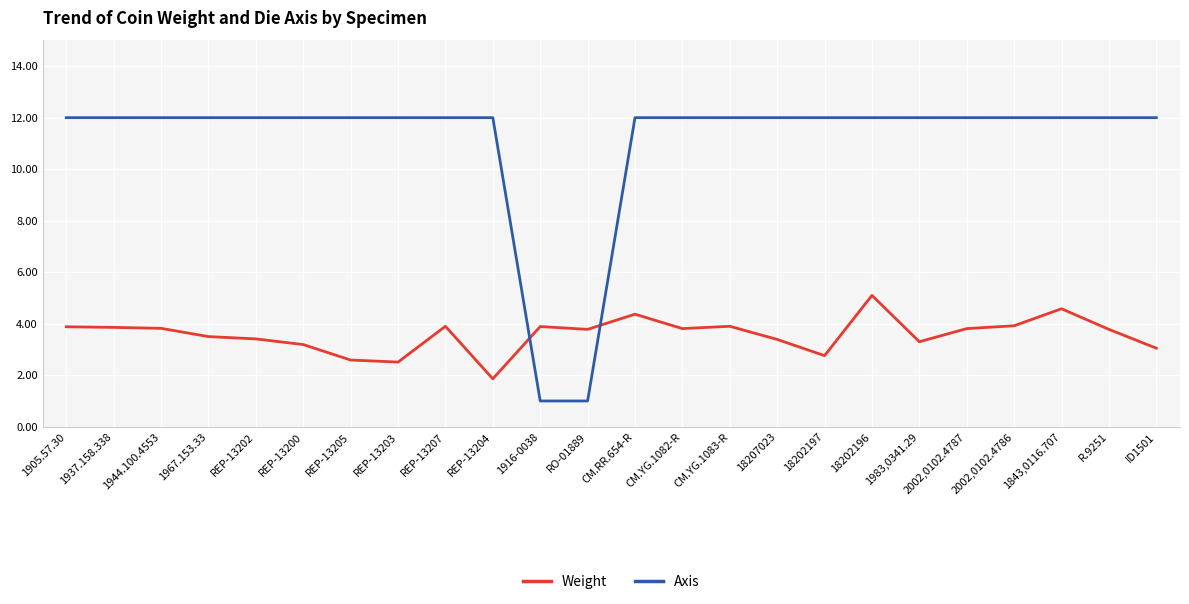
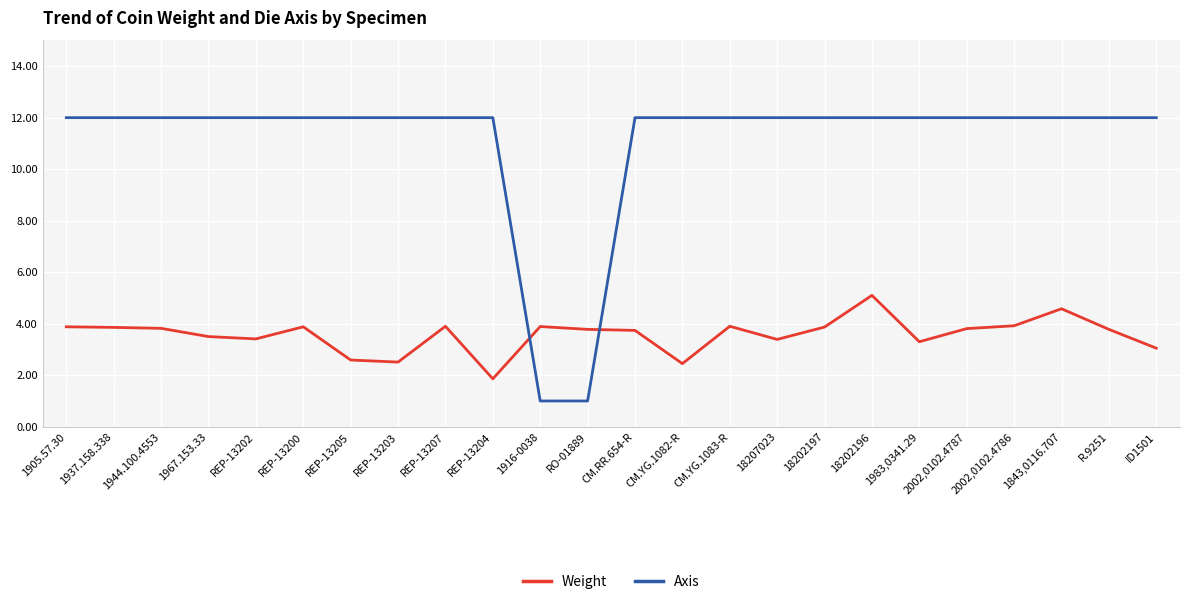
Weight, REP-13200: 3.2 -> 3.9
Weight, CM.RR.654-R: 4.4 -> 3.7
Weight, CM.YG.1082-R: 3.8 -> 2.5
Weight, 18202197: 2.8 -> 3.9
